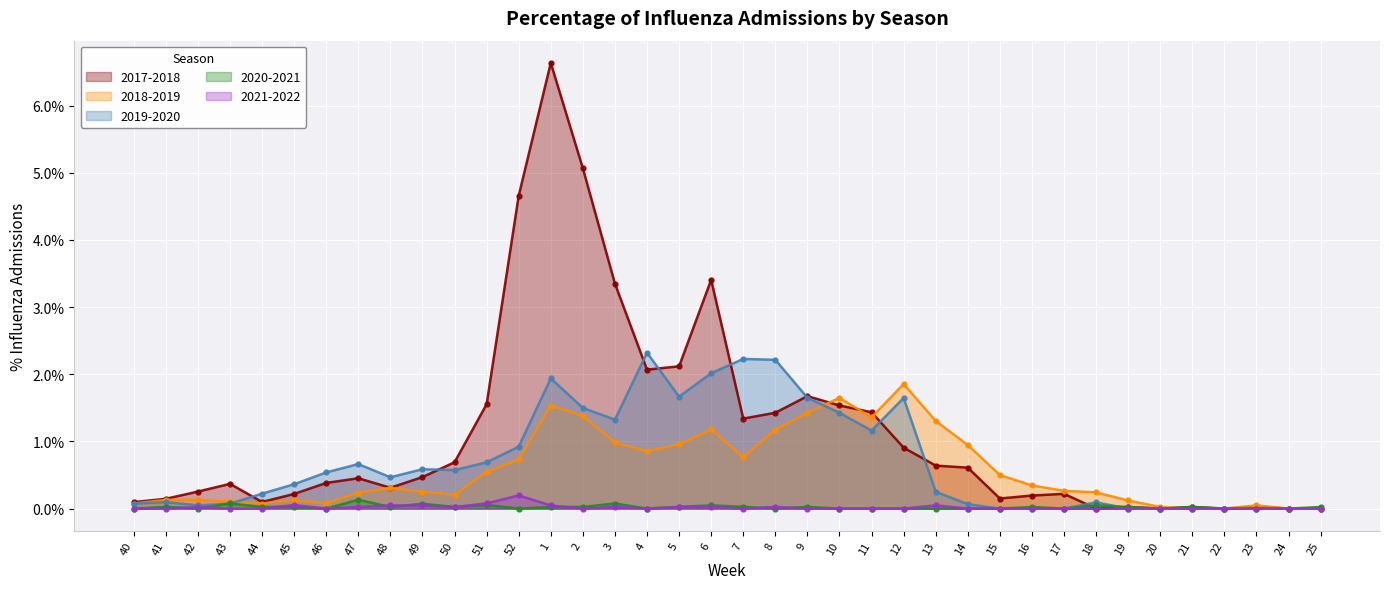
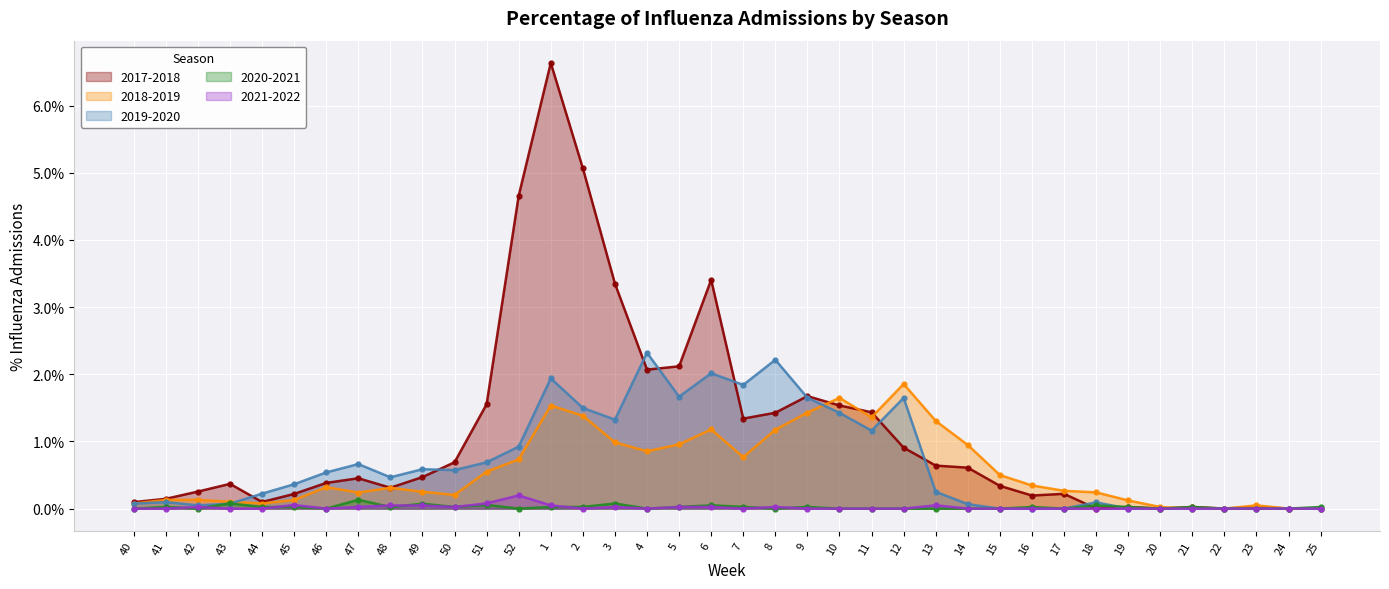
2018-2019, 46: 0.1% -> 0.3%
2019-2020, 7: 2.2% -> 1.8%
2017-2018, 15: 0.2% -> 0.3%
